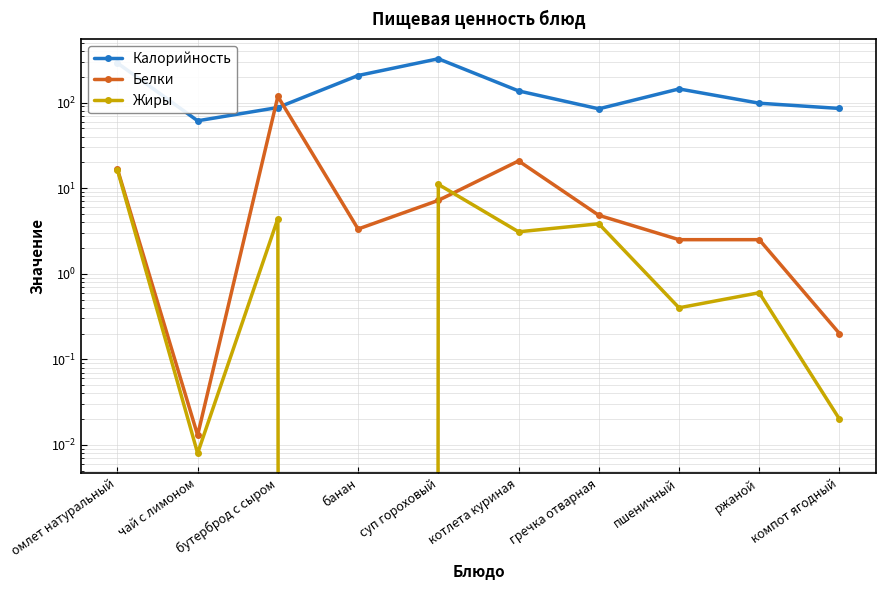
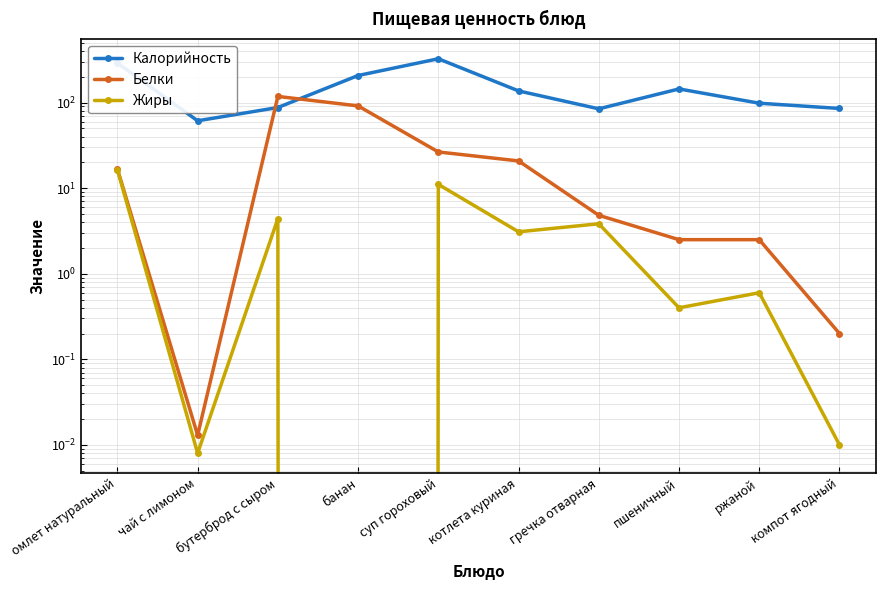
Белки, банан: 3.3 -> 90
Белки, суп гороховый: 7 -> 26
Жиры, компот ягодный: 0.02 -> 0.01
